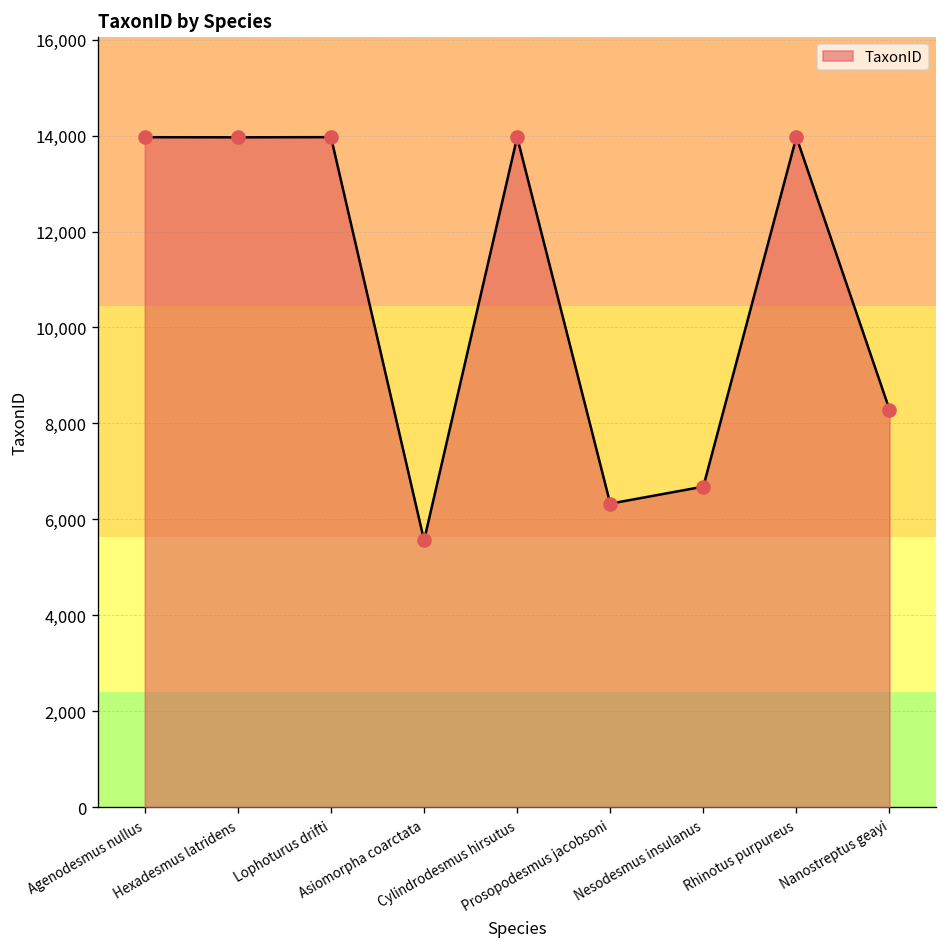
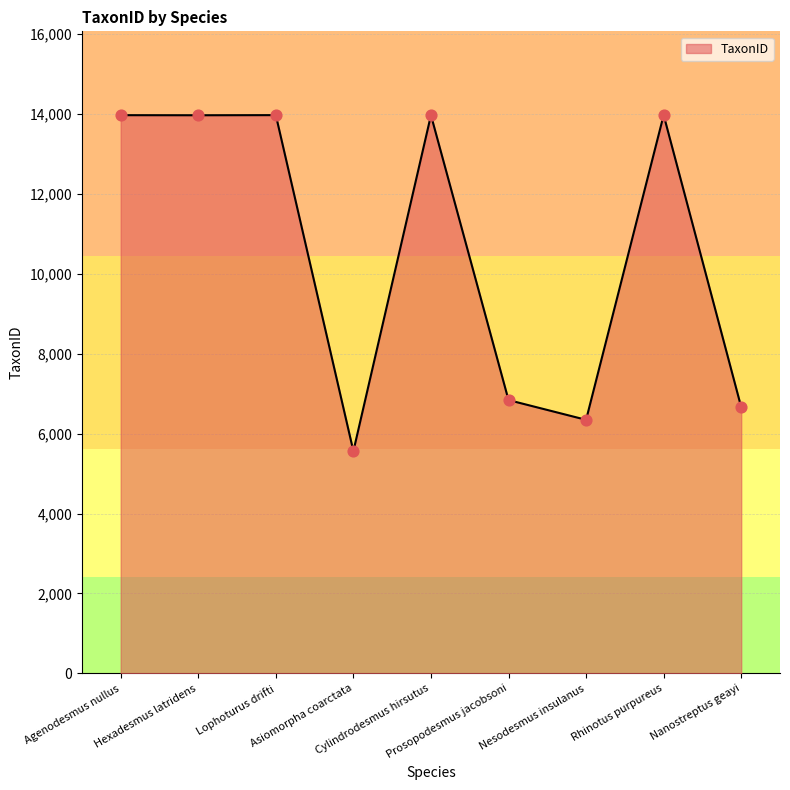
Prosopodesmus jacobsoni: 6,300 -> 6,800
Nesodesmus insulanus: 6,700 -> 6,300
Nanostreptus geayi: 8,300 -> 6,700
